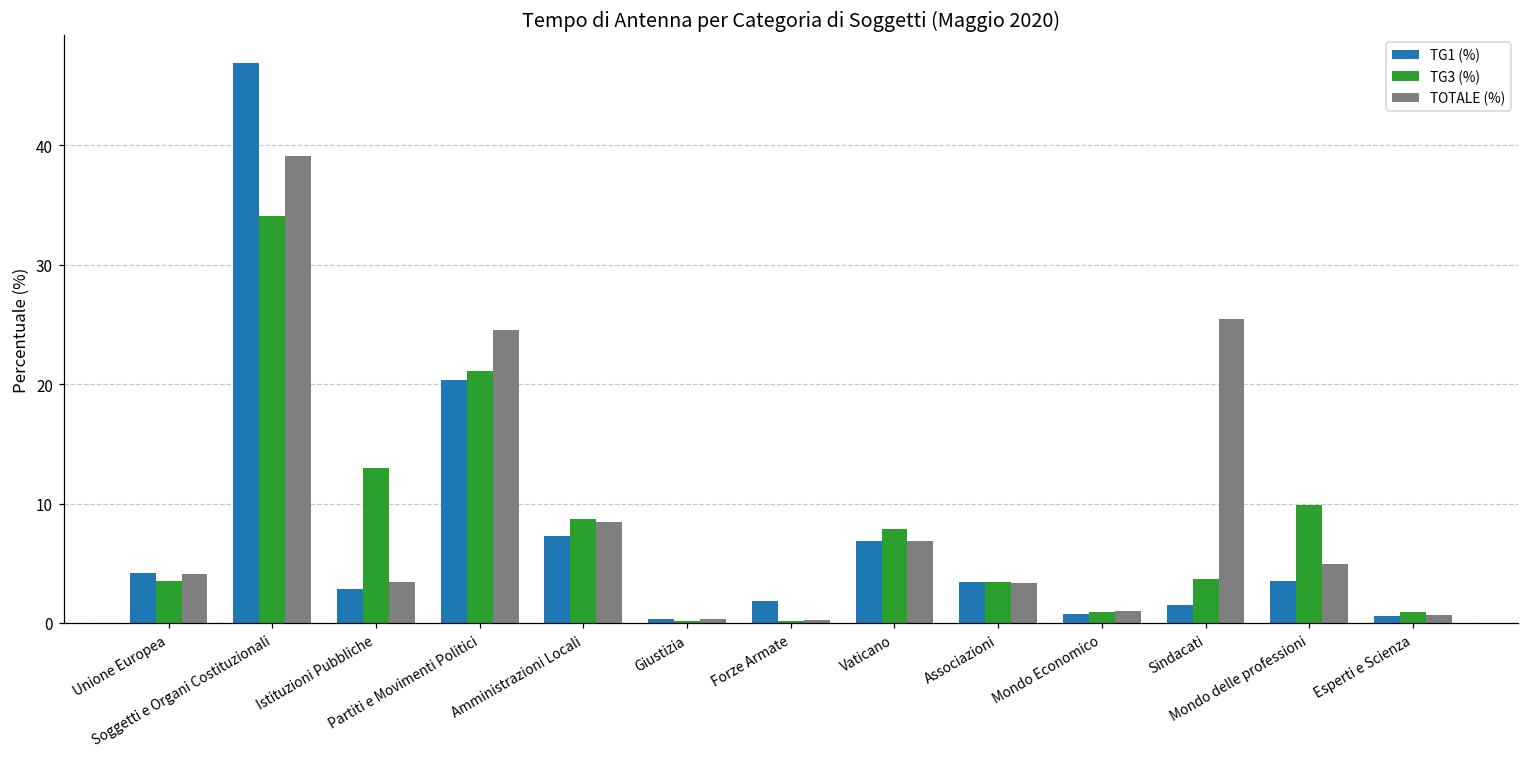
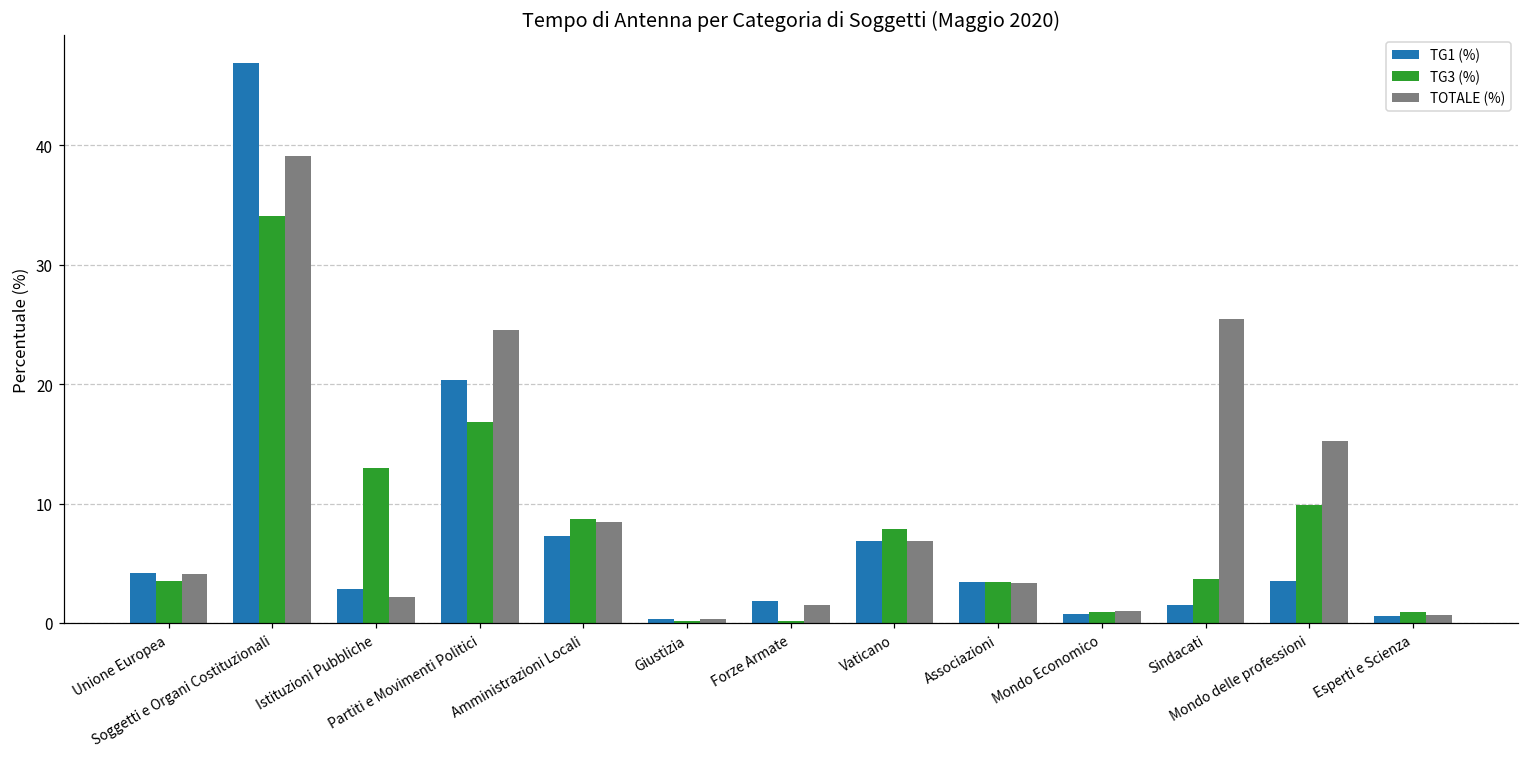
TOTALE (%), Istituzioni Pubbliche: 3.5 -> 2.2
TG3 (%), Partiti e Movimenti Politici: 21.1 -> 16.8
TOTALE (%), Forze Armate: 0.3 -> 1.5
TOTALE (%), Mondo delle professioni: 5.0 -> 15.2
